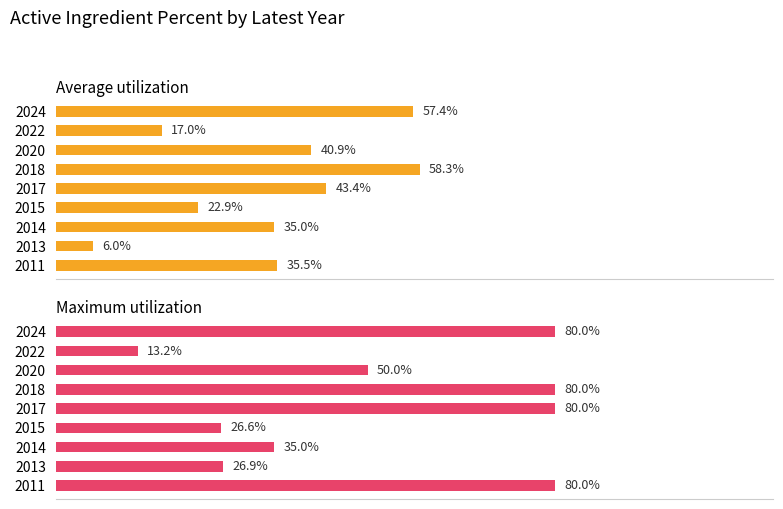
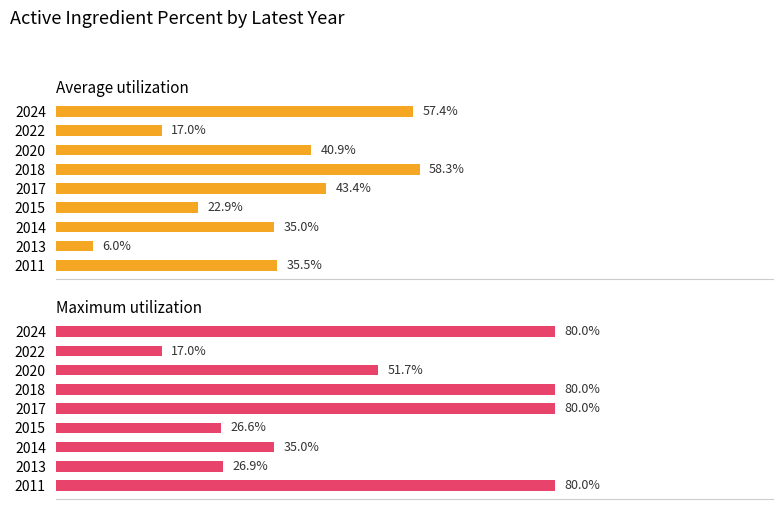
Maximum utilization, 2022: 13.2% -> 17.0%
Maximum utilization, 2020: 50.0% -> 51.7%
